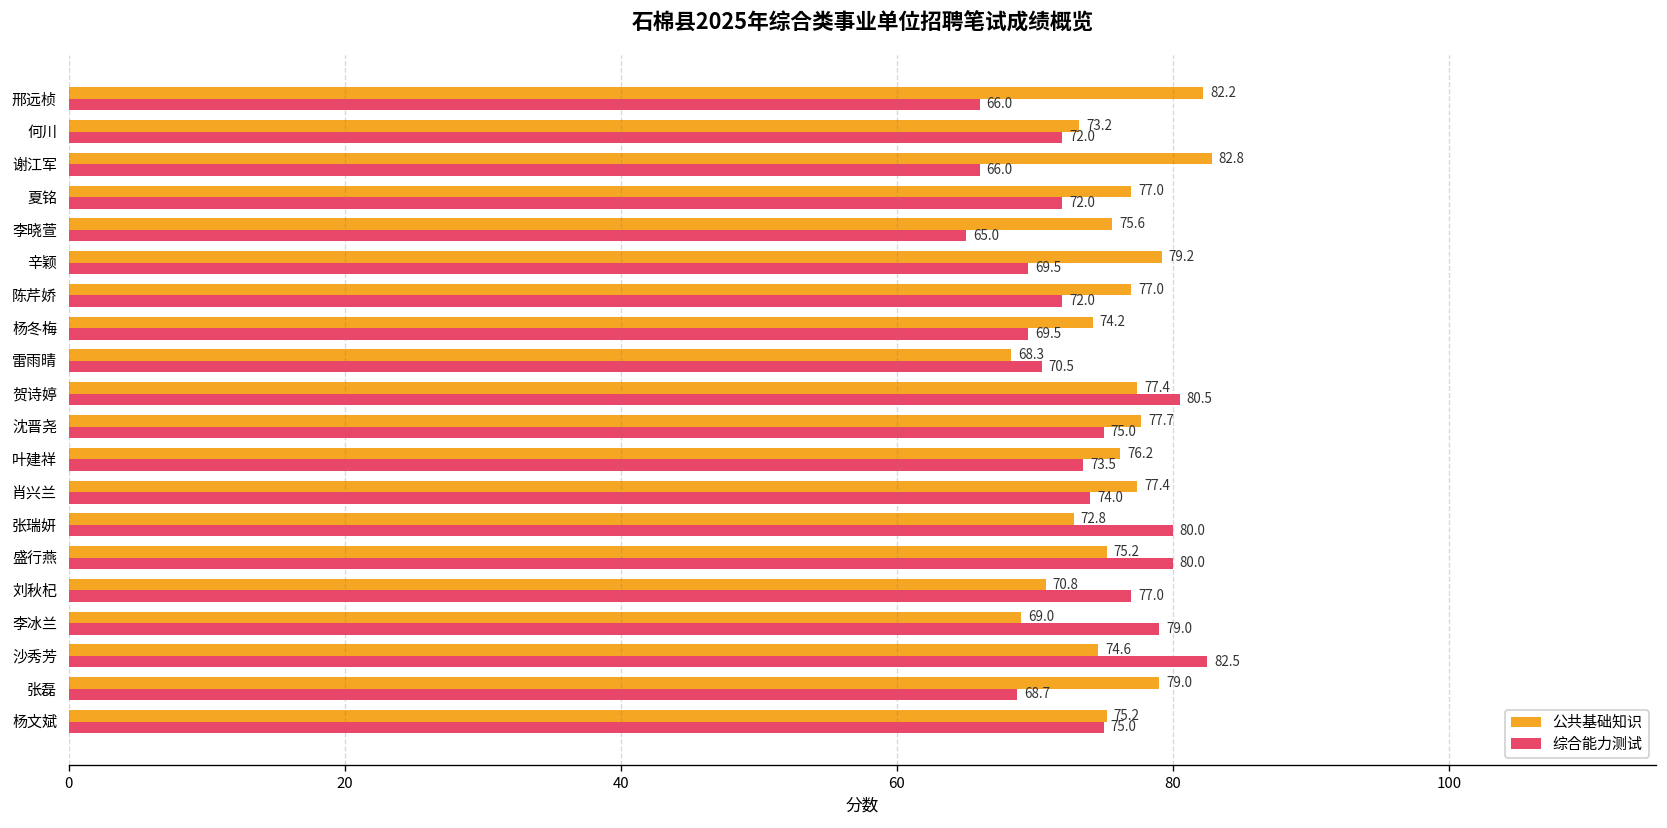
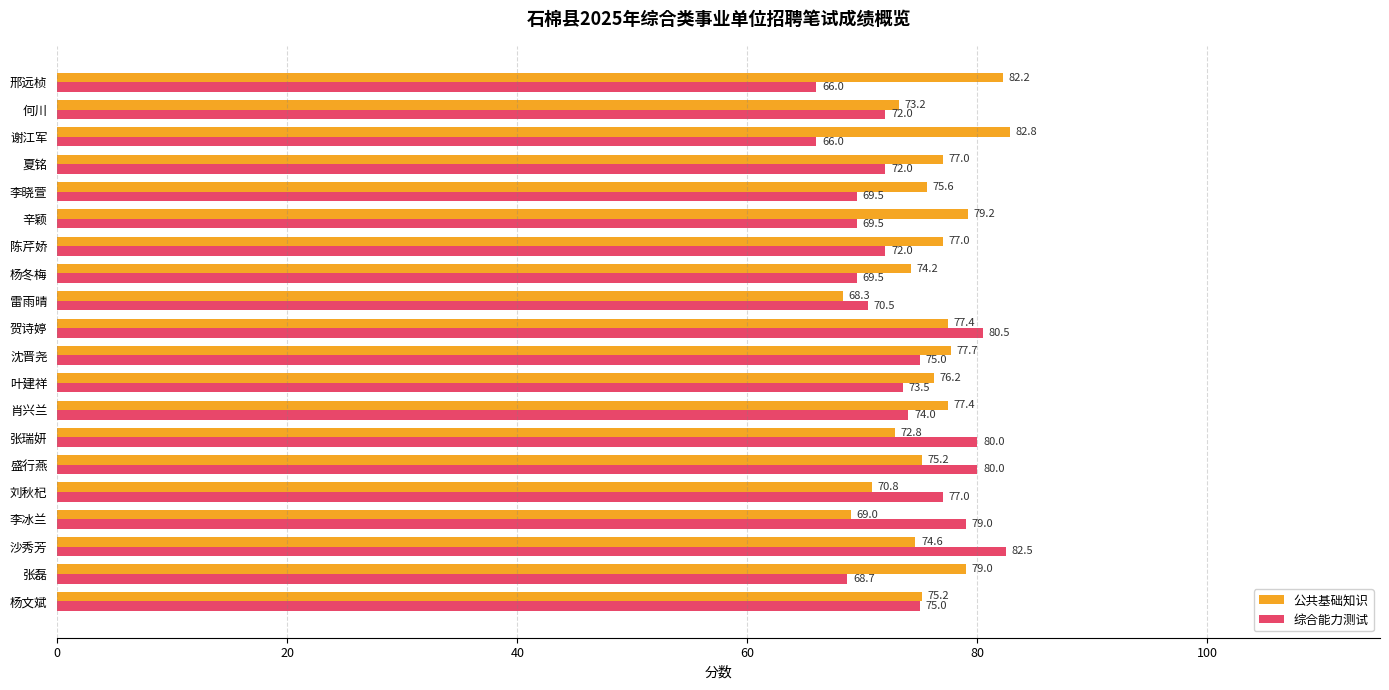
综合能力测试, 李晓萱: 65.0 -> 69.5
